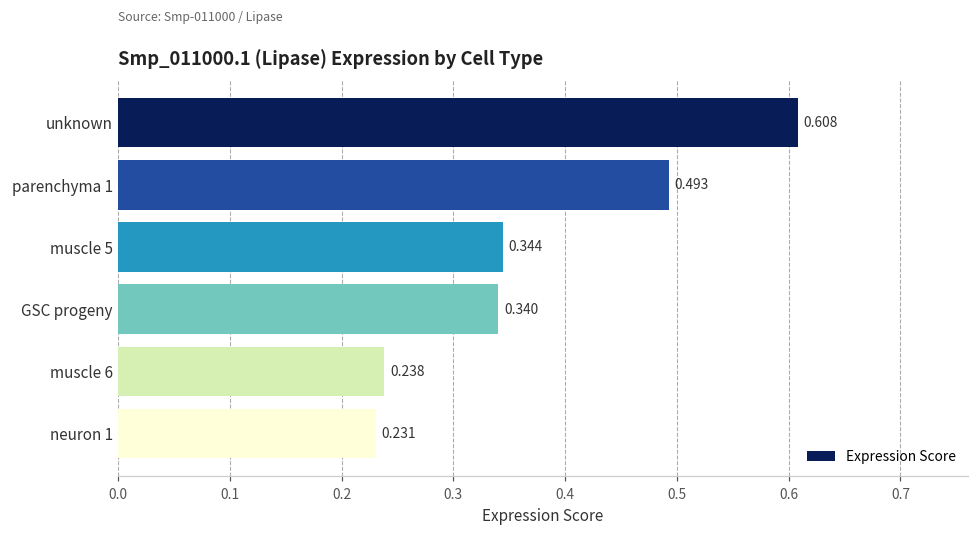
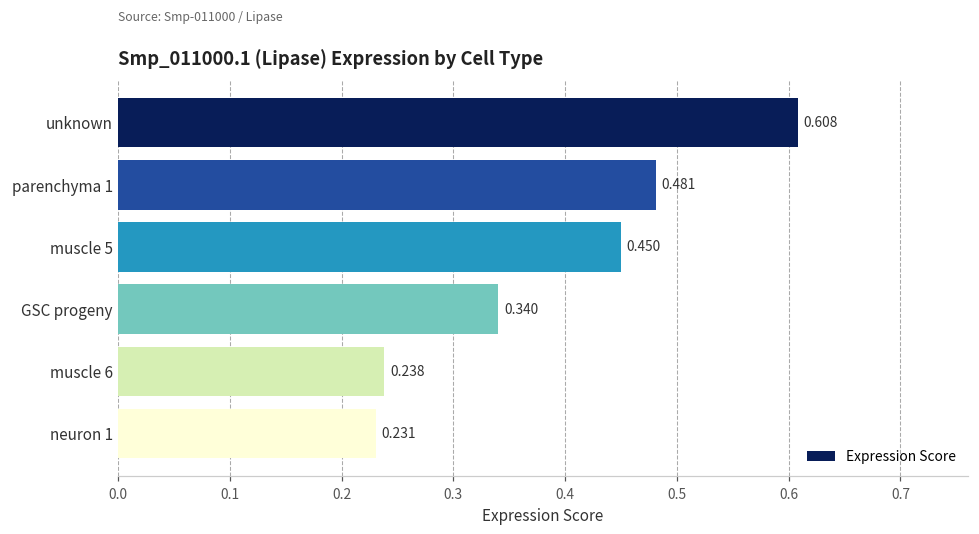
parenchyma 1: 0.493 -> 0.481
muscle 5: 0.344 -> 0.450
